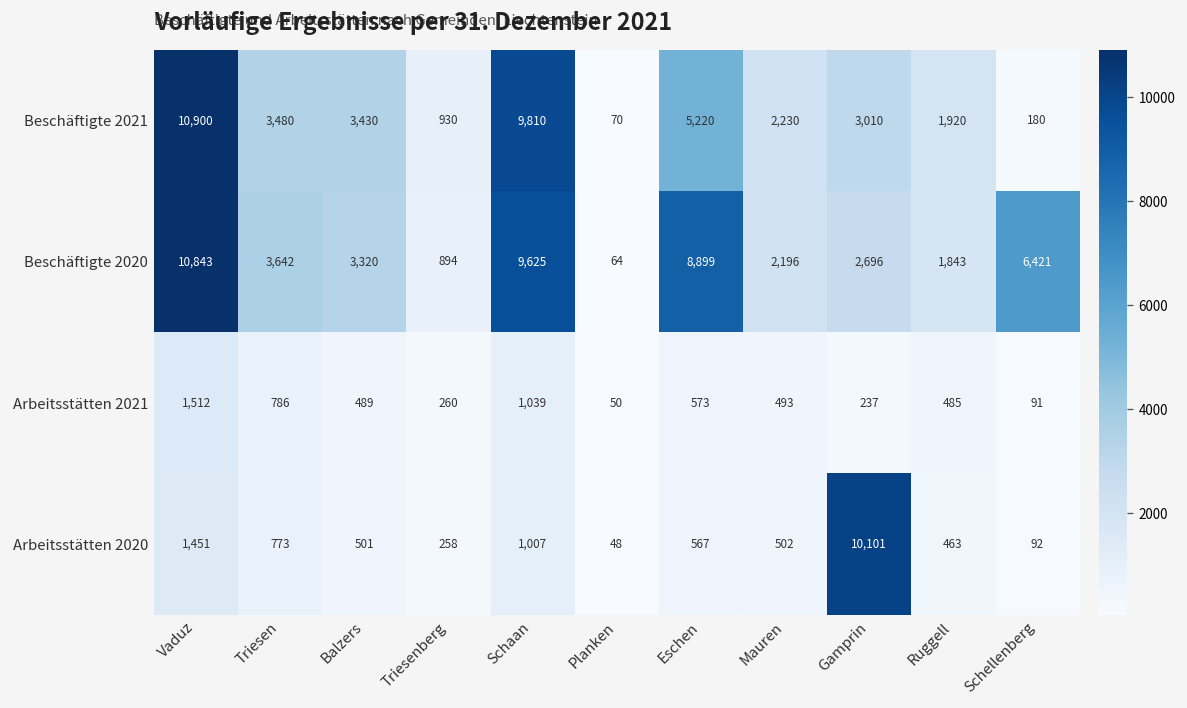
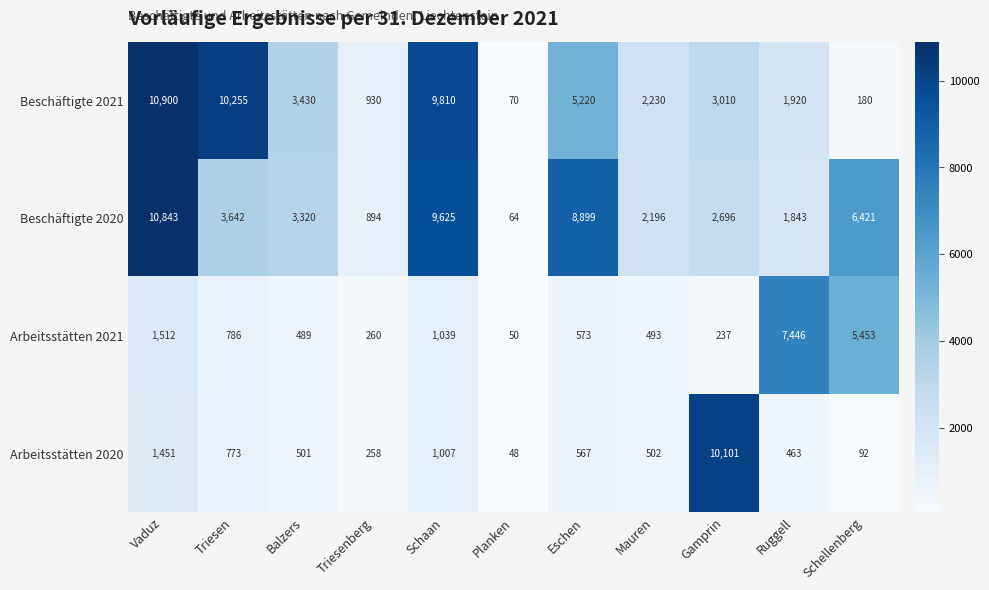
Beschäftigte 2021, Triesen: 3,480 -> 10,255
Arbeitsstätten 2021, Ruggell: 485 -> 7,446
Arbeitsstätten 2021, Schellenberg: 91 -> 5,453
